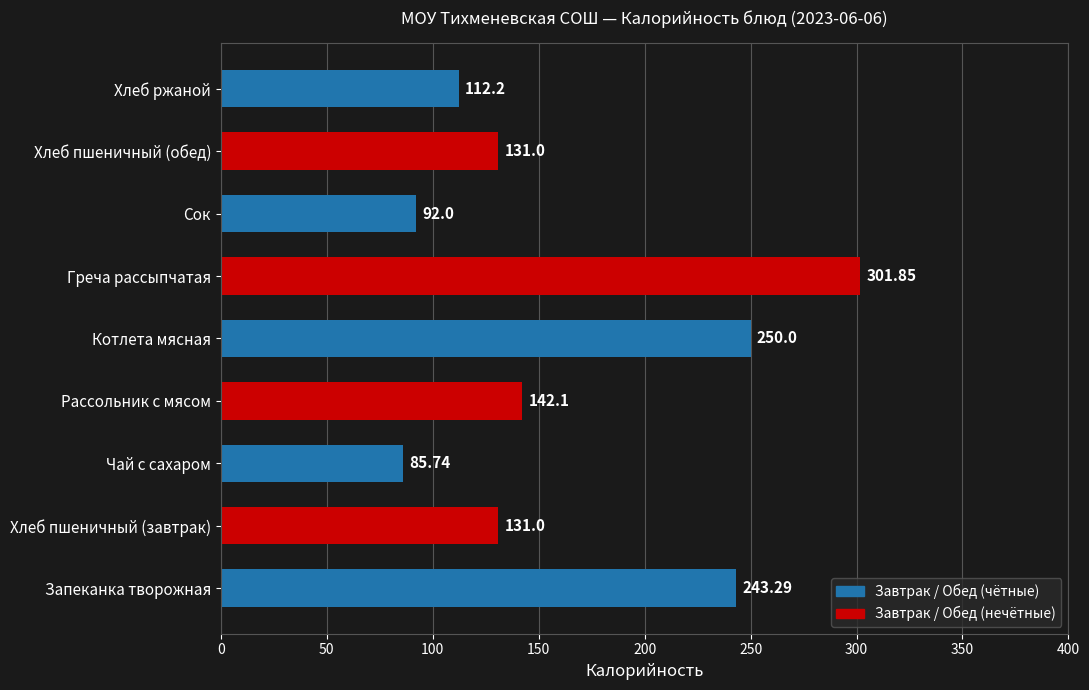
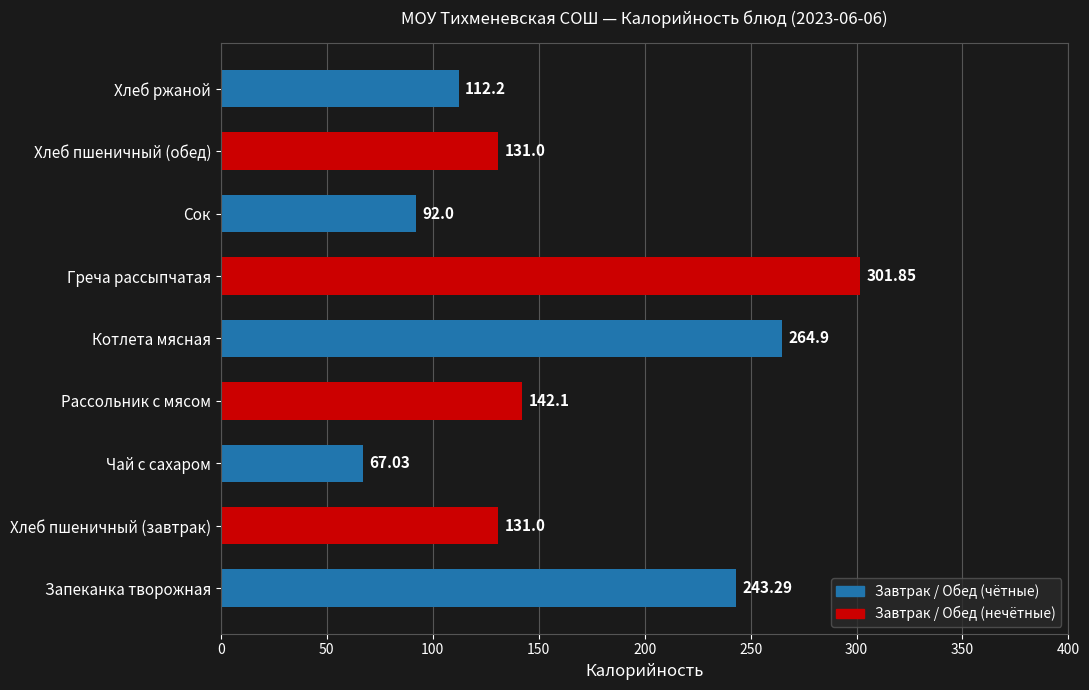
Котлета мясная: 250.0 -> 264.9
Чай с сахаром: 85.74 -> 67.03
